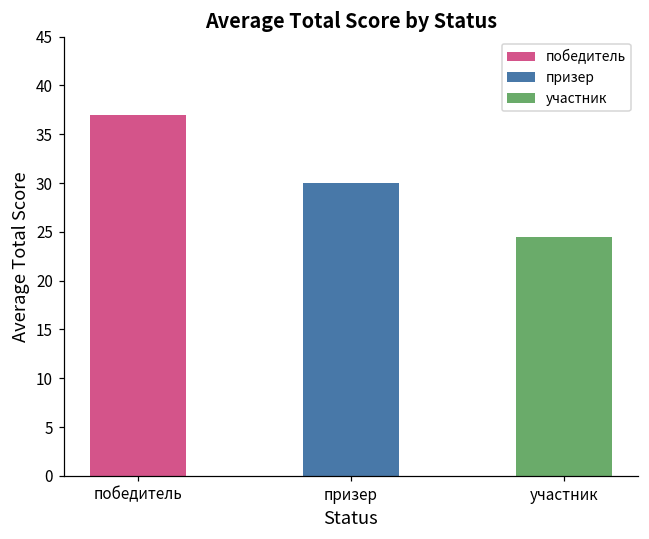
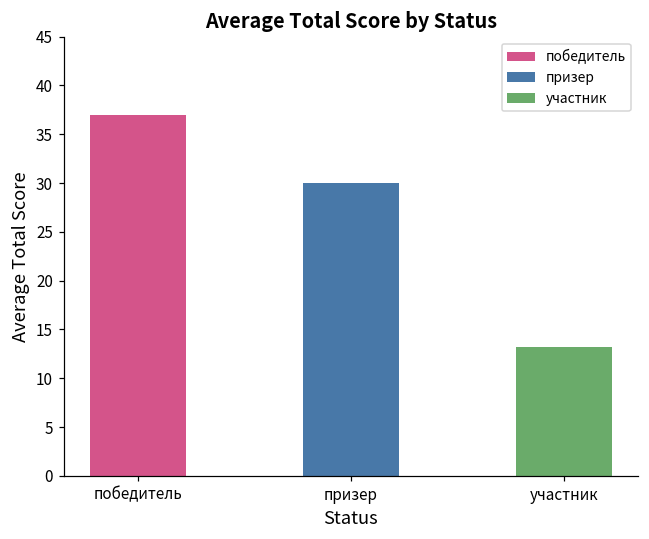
участник: 25 -> 13
